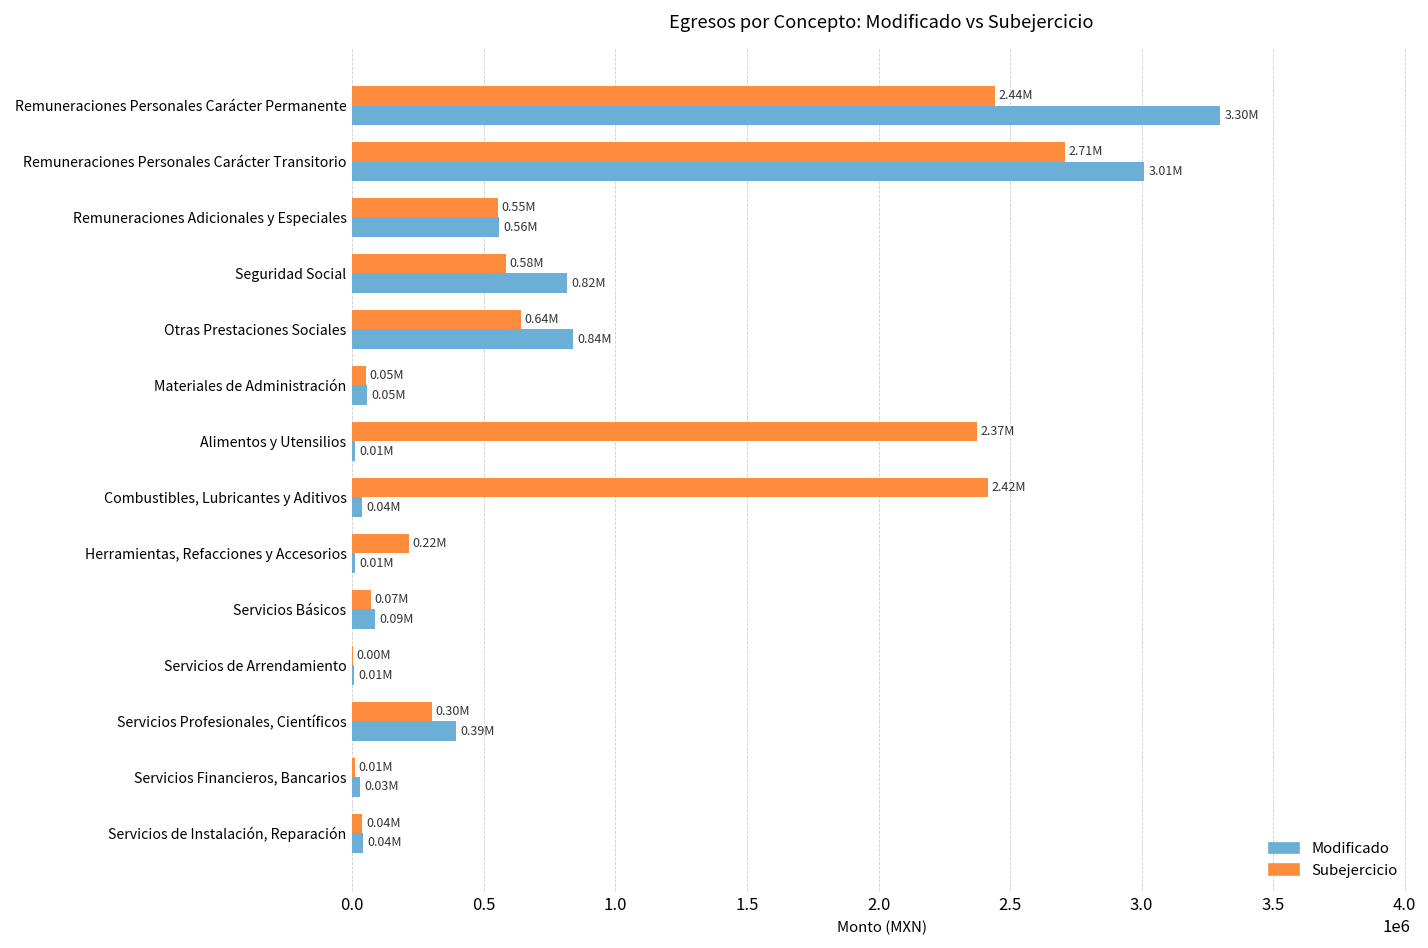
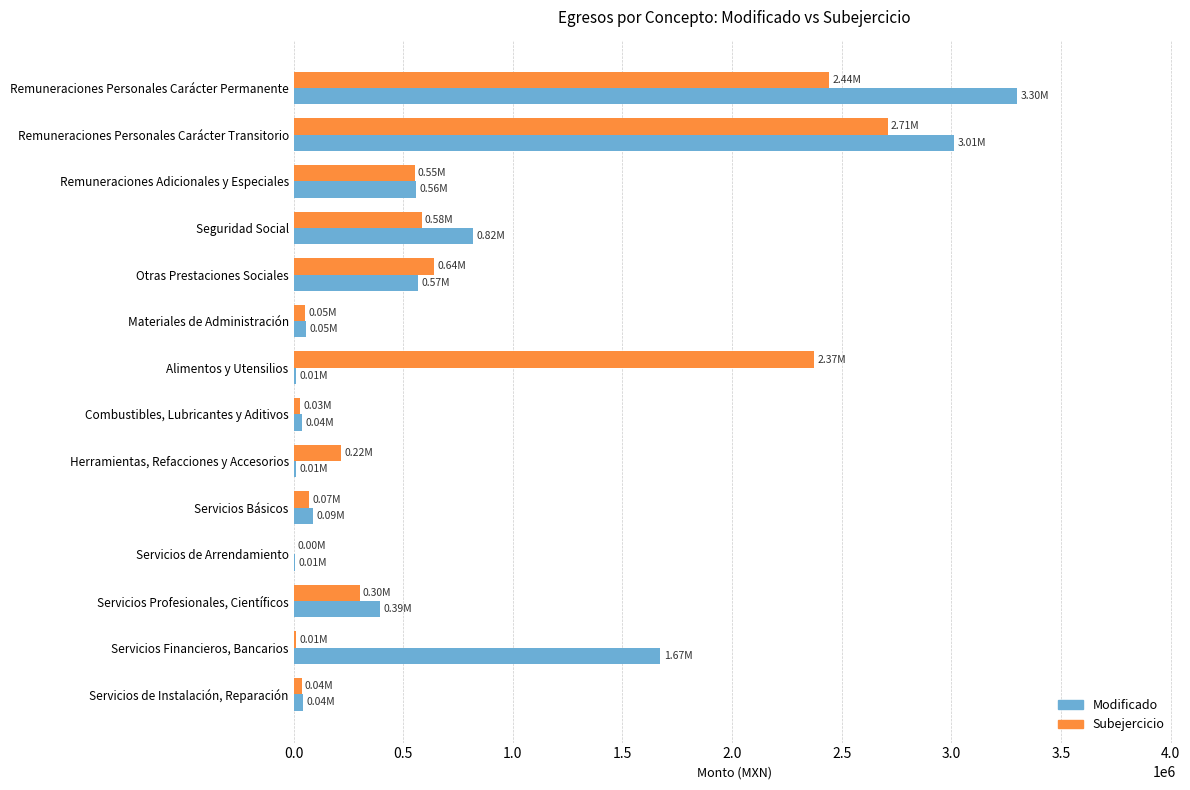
Modificado, Otras Prestaciones Sociales: 0.84M -> 0.57M
Subejercicio, Combustibles, Lubricantes y Aditivos: 2.42M -> 0.03M
Modificado, Servicios Financieros, Bancarios: 0.03M -> 1.67M
